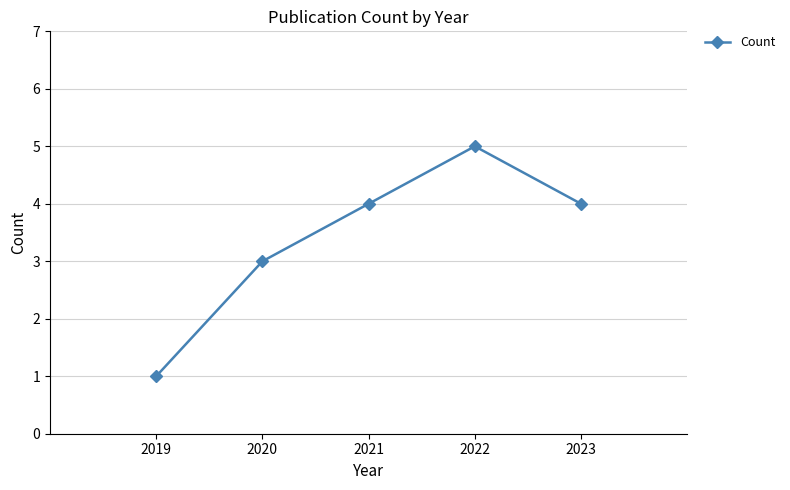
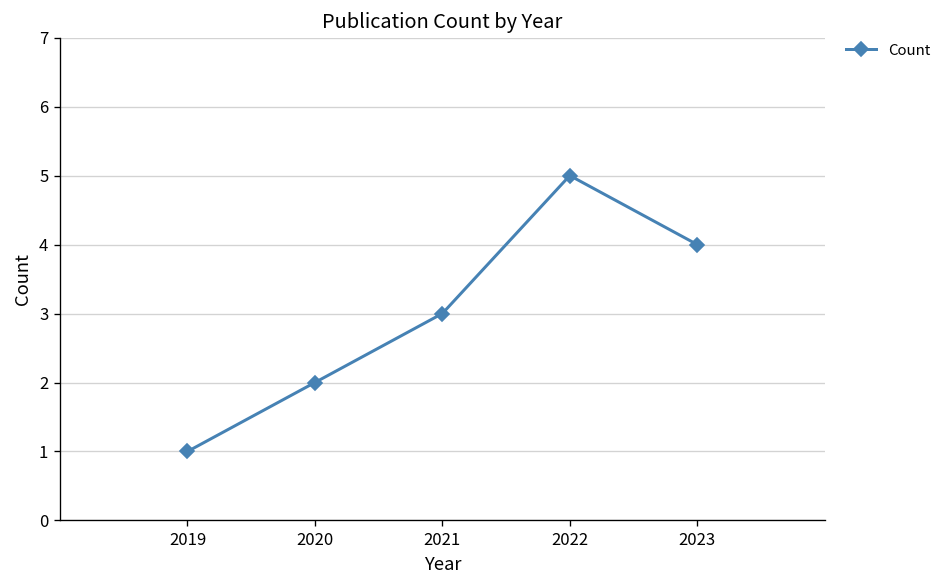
2020: 3 -> 2
2021: 4 -> 3
